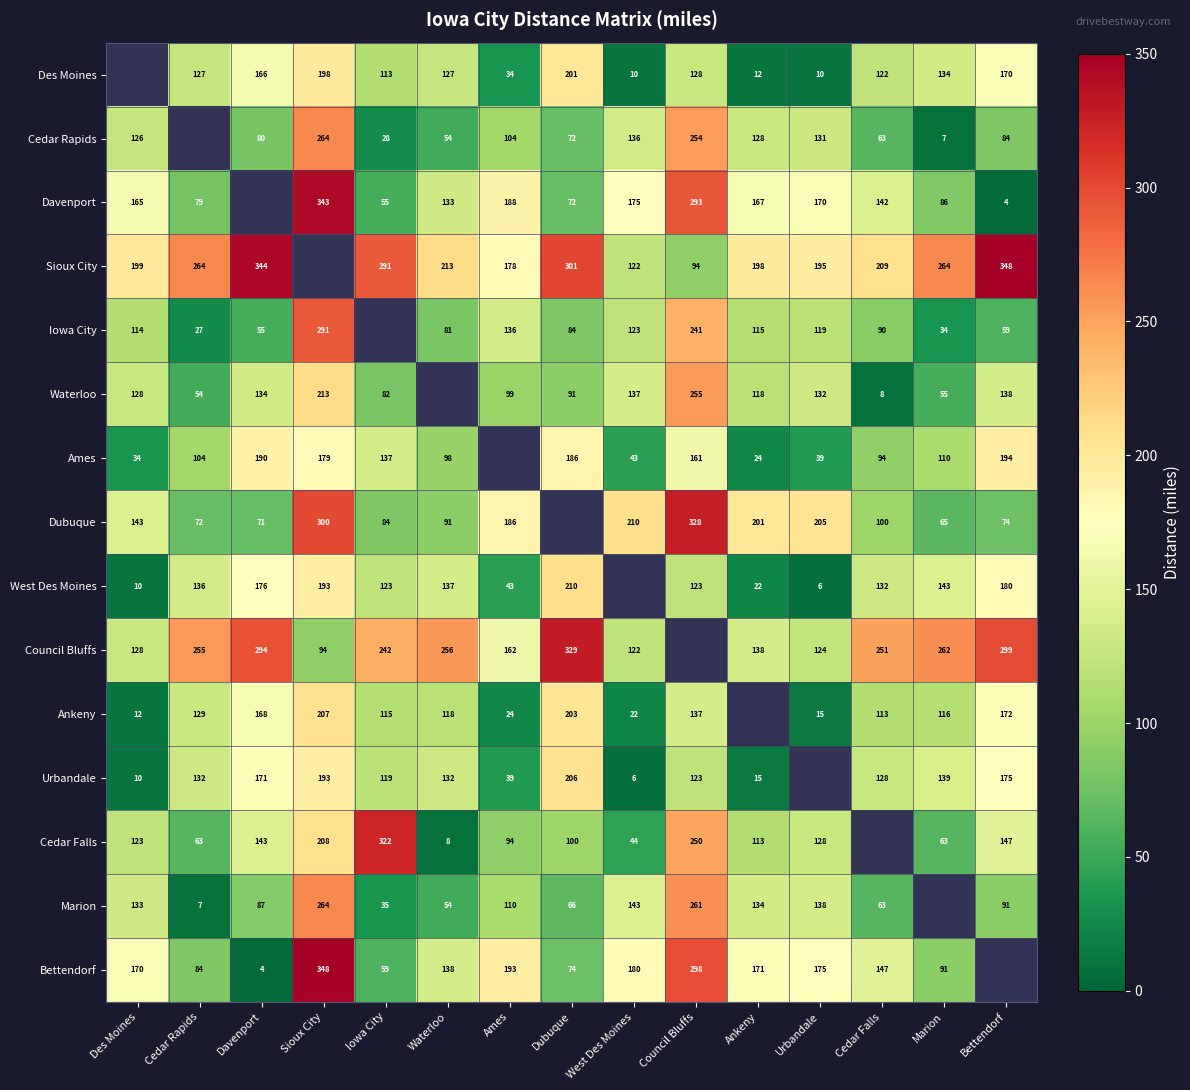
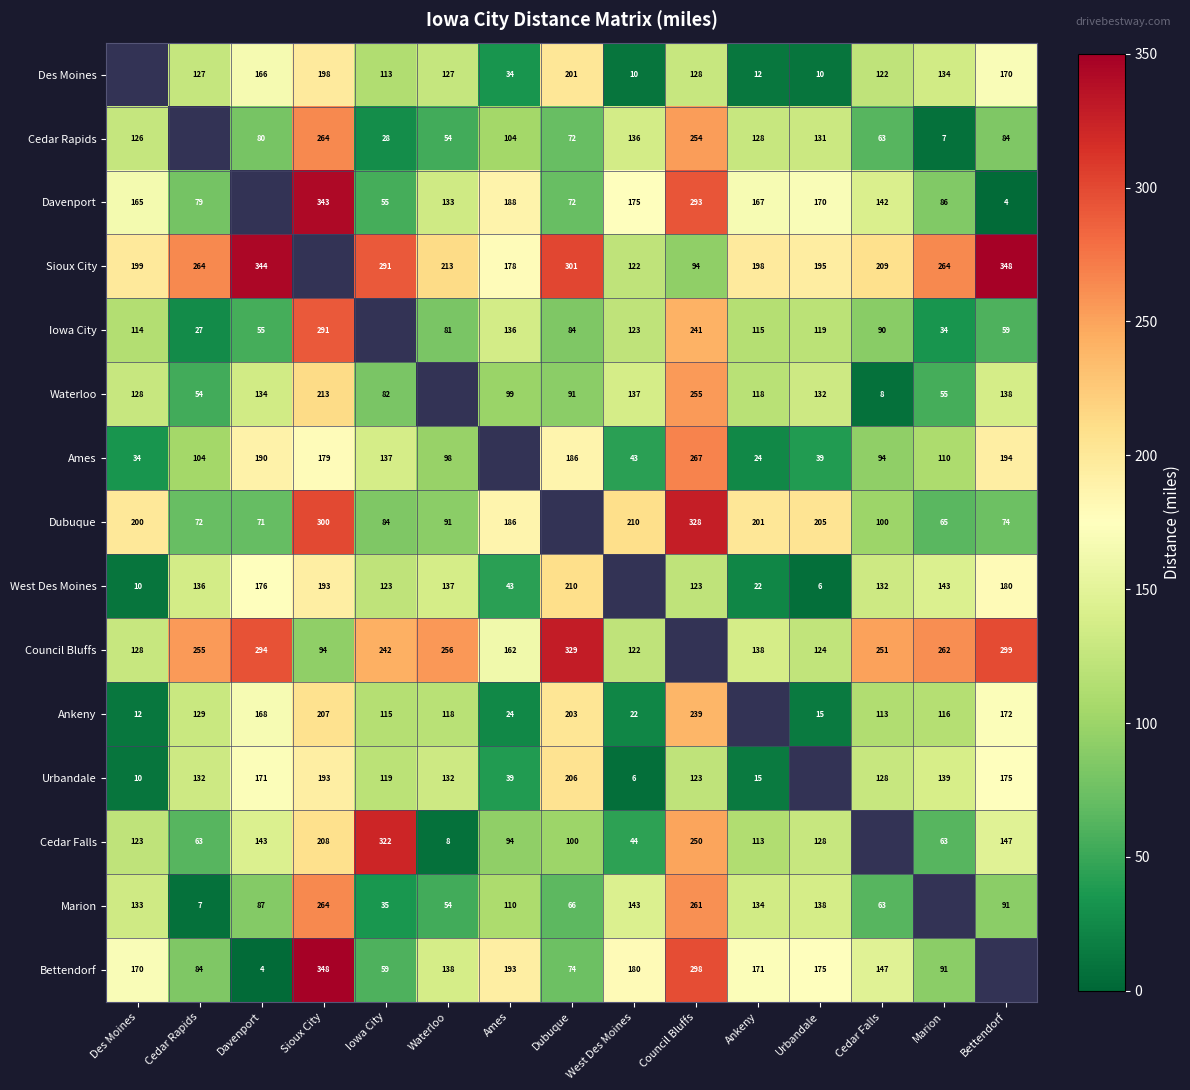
Ames, Council Bluffs: 161 -> 267
Dubuque, Des Moines: 143 -> 200
Ankeny, Council Bluffs: 137 -> 239
